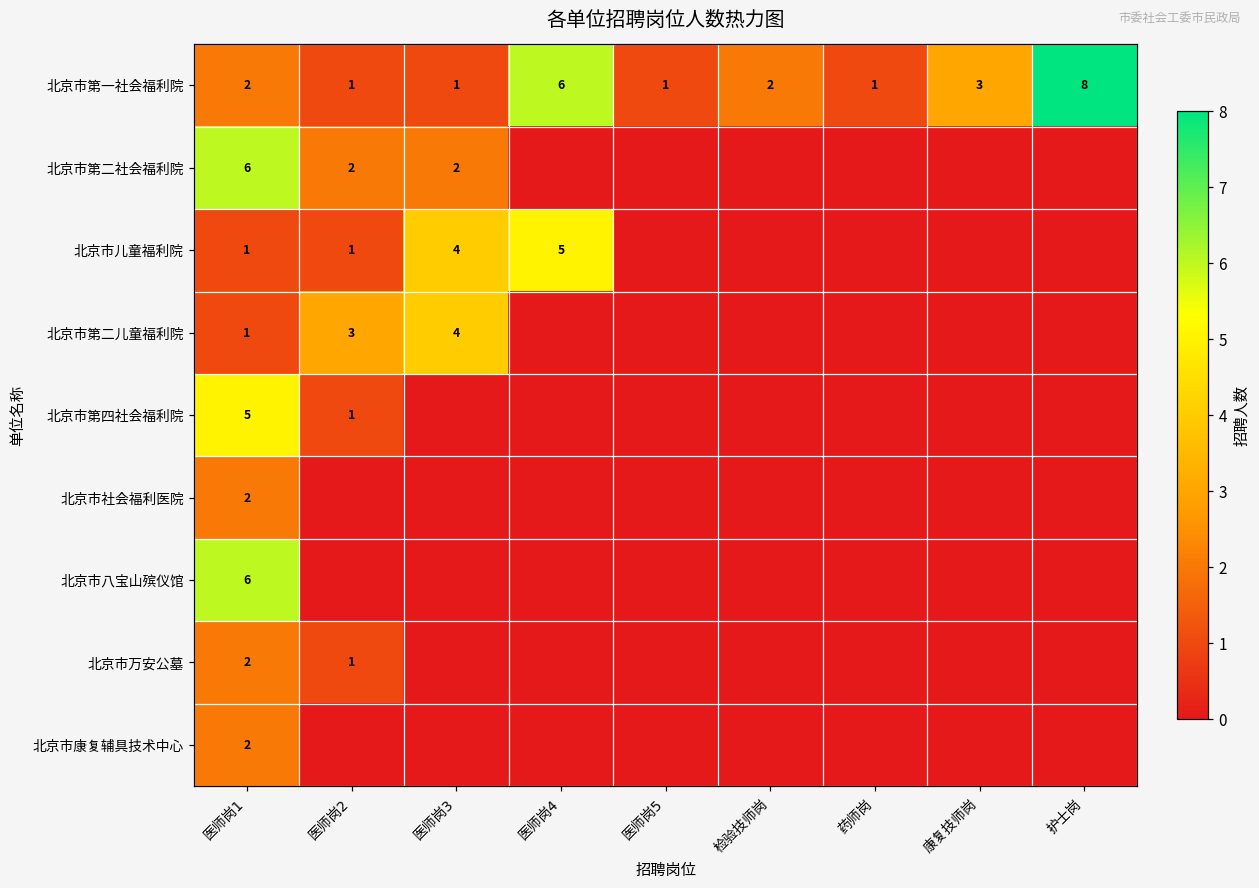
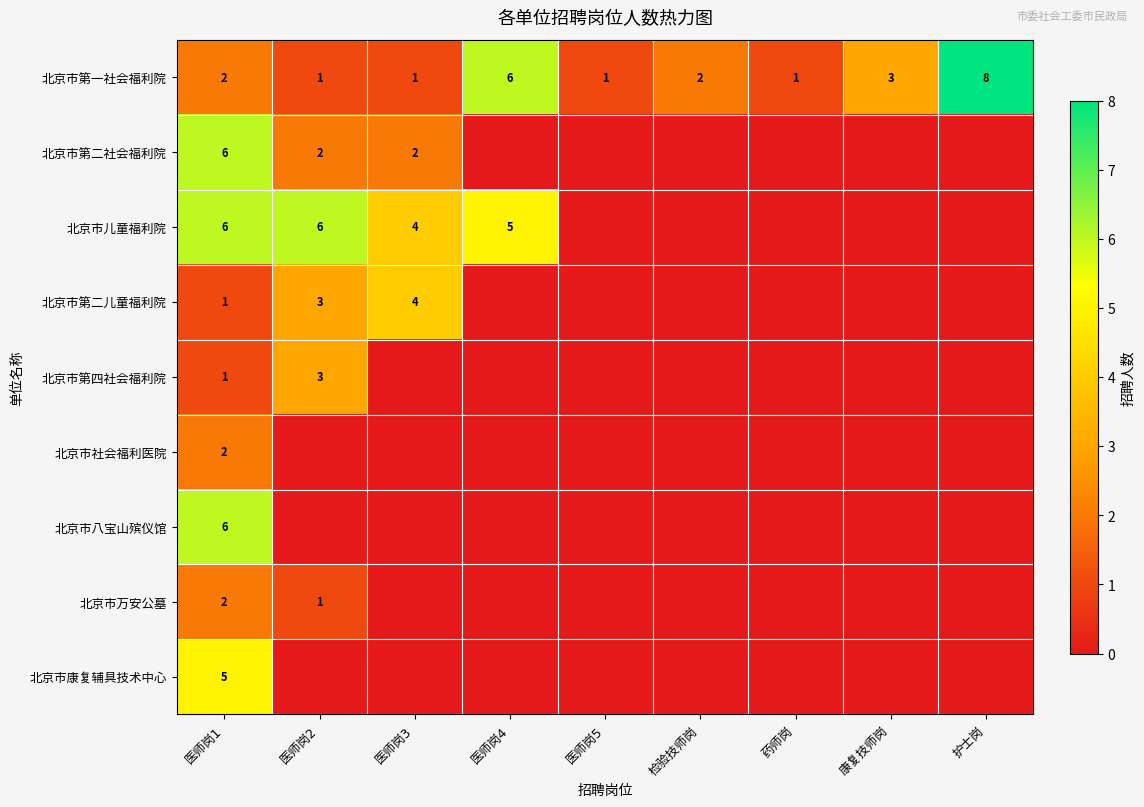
北京市儿童福利院, 医师岗1: 1 -> 6
北京市儿童福利院, 医师岗2: 1 -> 6
北京市第四社会福利院, 医师岗1: 5 -> 1
北京市第四社会福利院, 医师岗2: 1 -> 3
北京市康复辅具技术中心, 医师岗1: 2 -> 5
